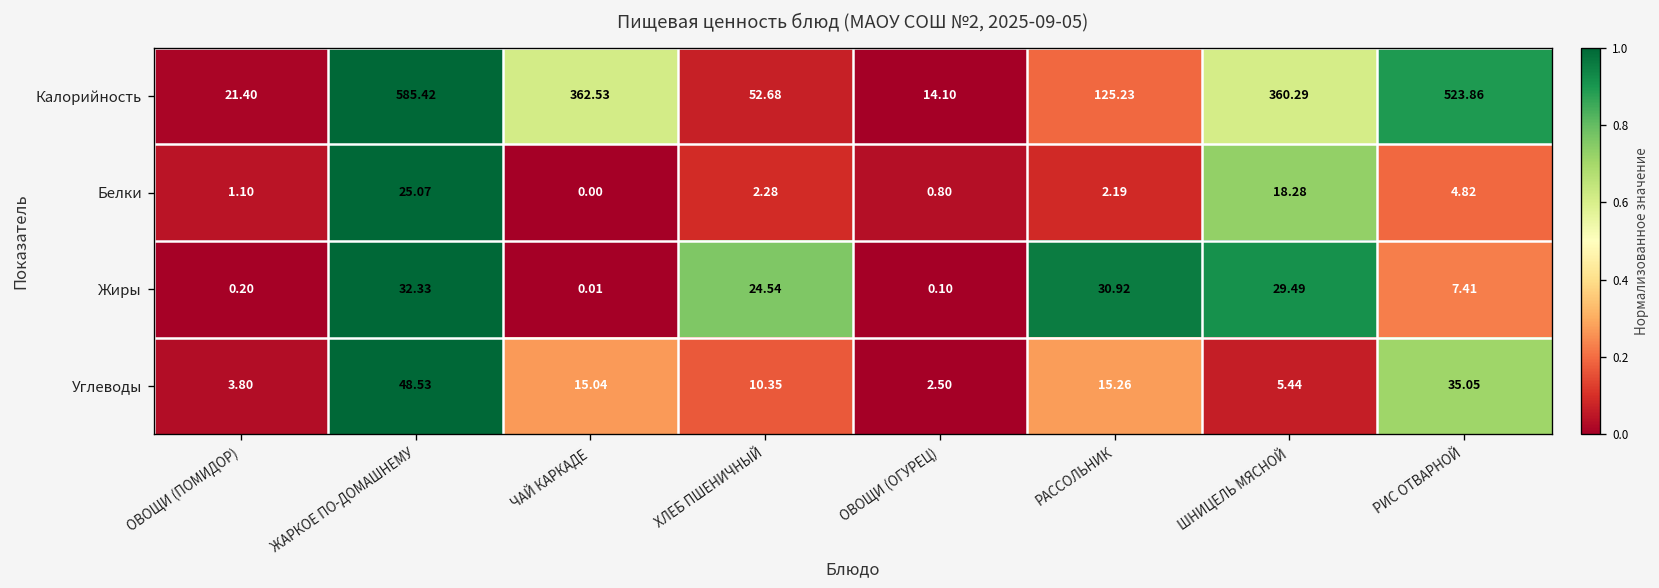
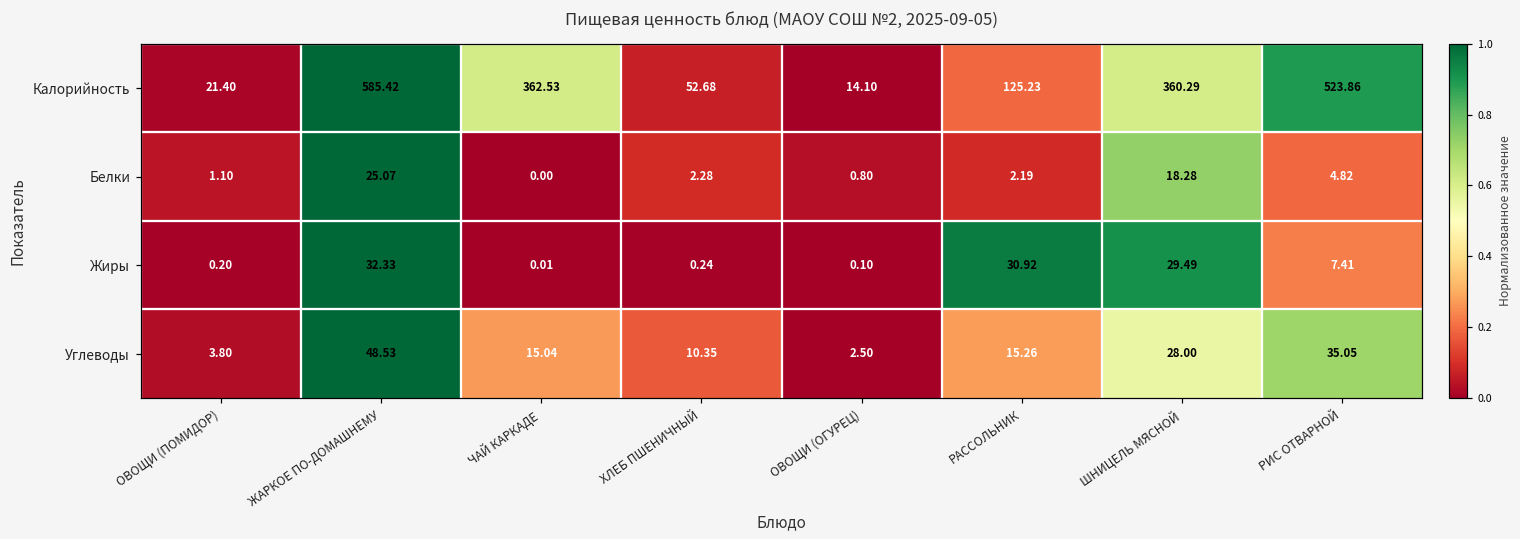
Жиры, ХЛЕБ ПШЕНИЧНЫЙ: 24.54 -> 0.24
Углеводы, ШНИЦЕЛЬ МЯСНОЙ: 5.44 -> 28.00
